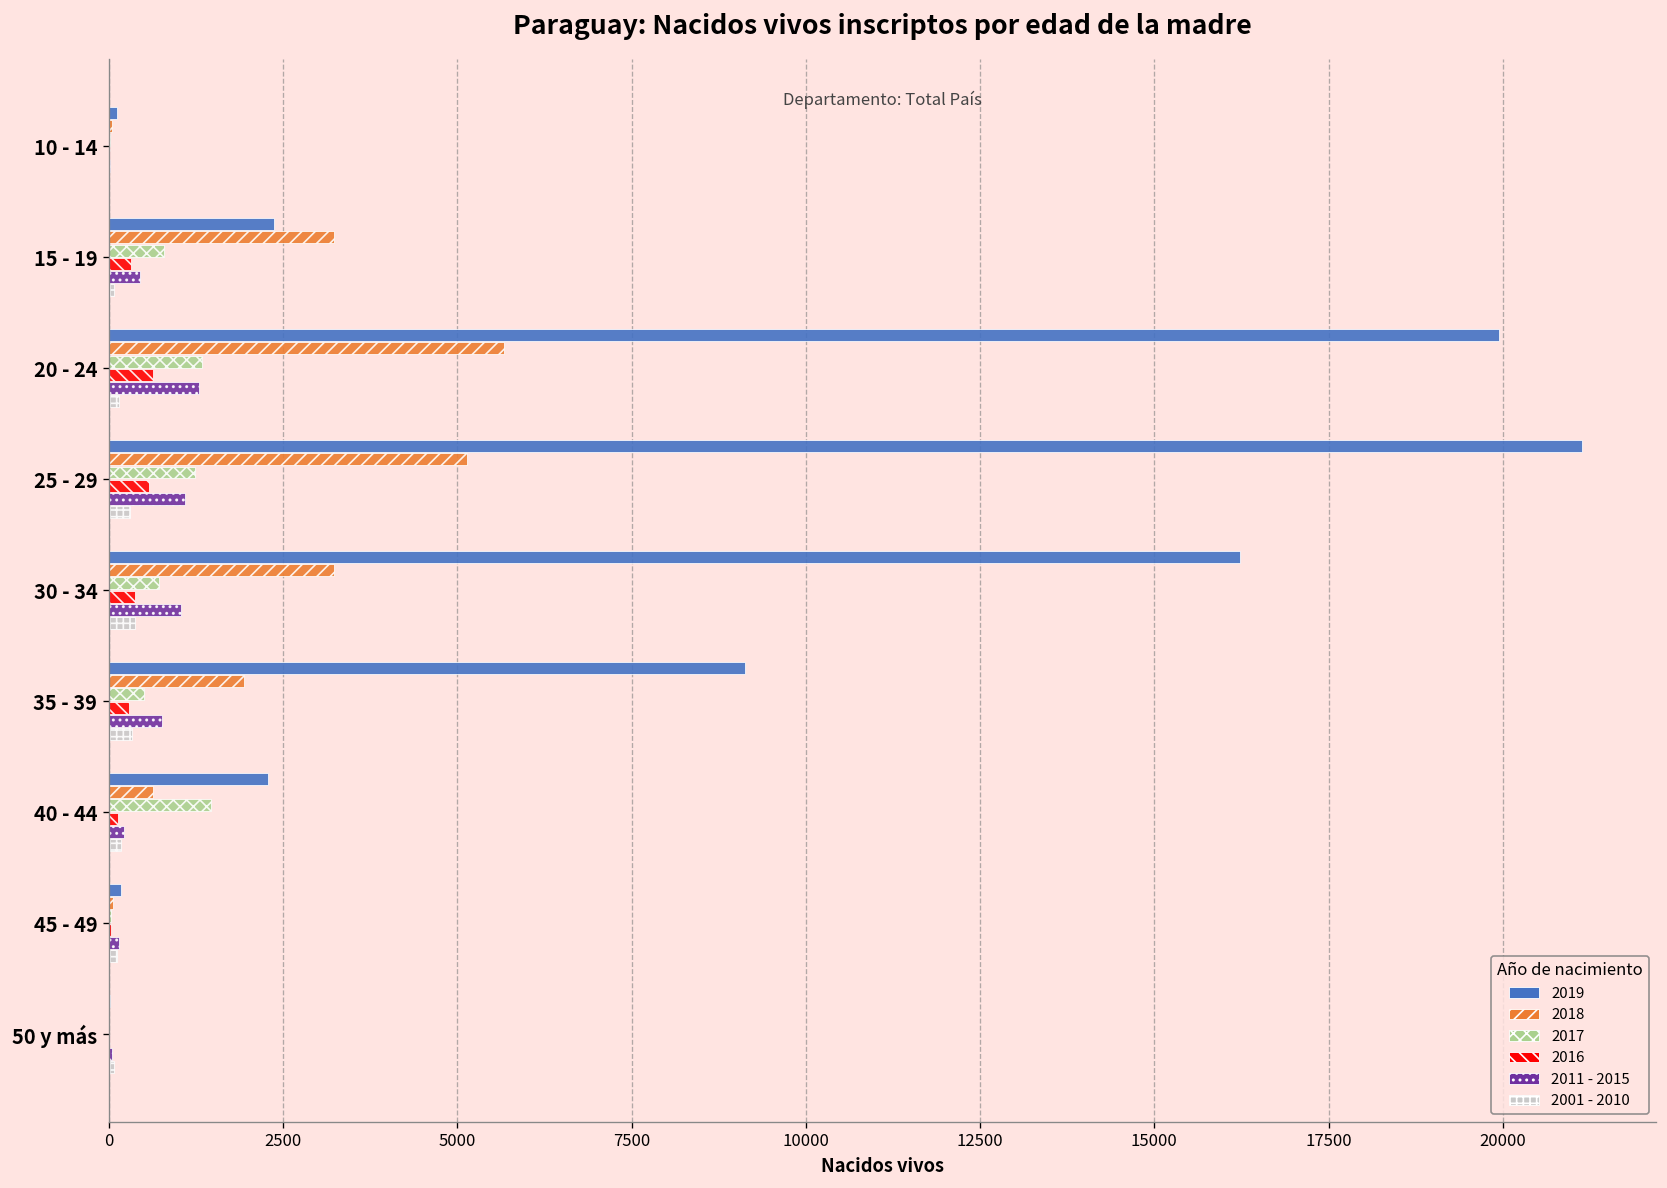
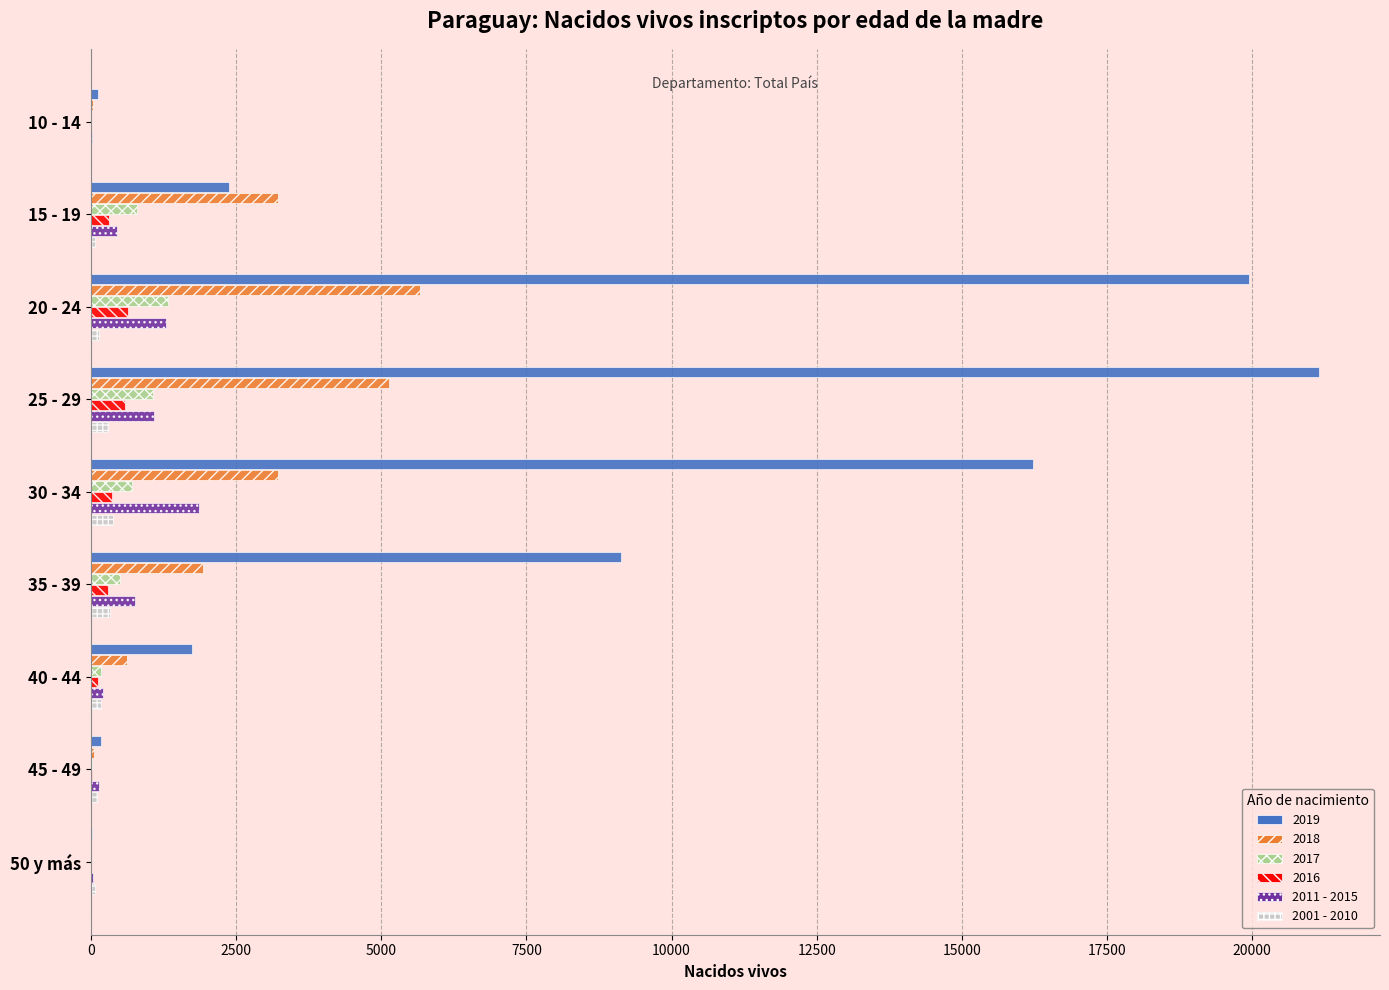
2017, 25 - 29: 1200 -> 1100
2011 - 2015, 30 - 34: 1000 -> 1900
2019, 40 - 44: 2300 -> 1700
2017, 40 - 44: 1500 -> 200
